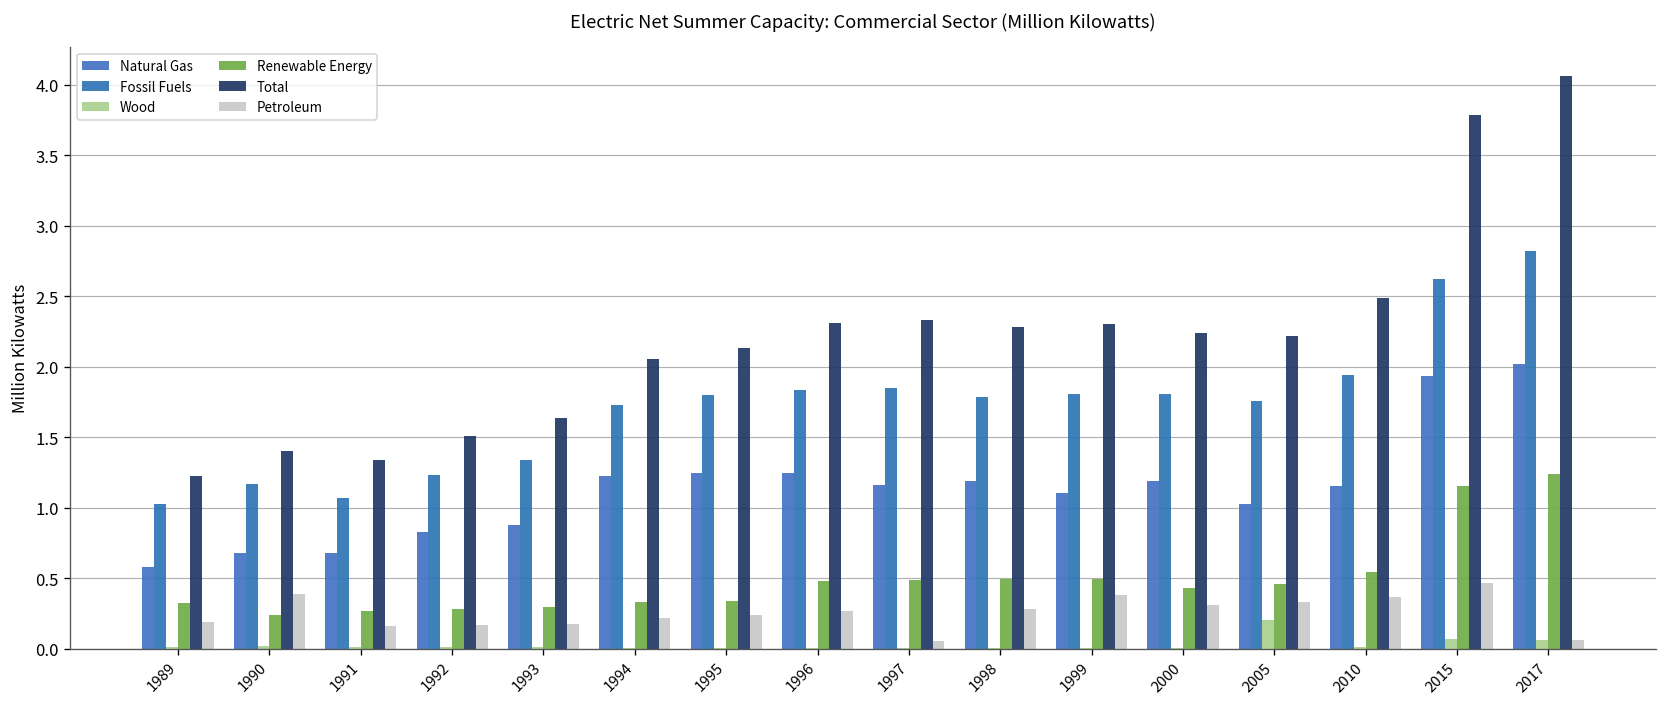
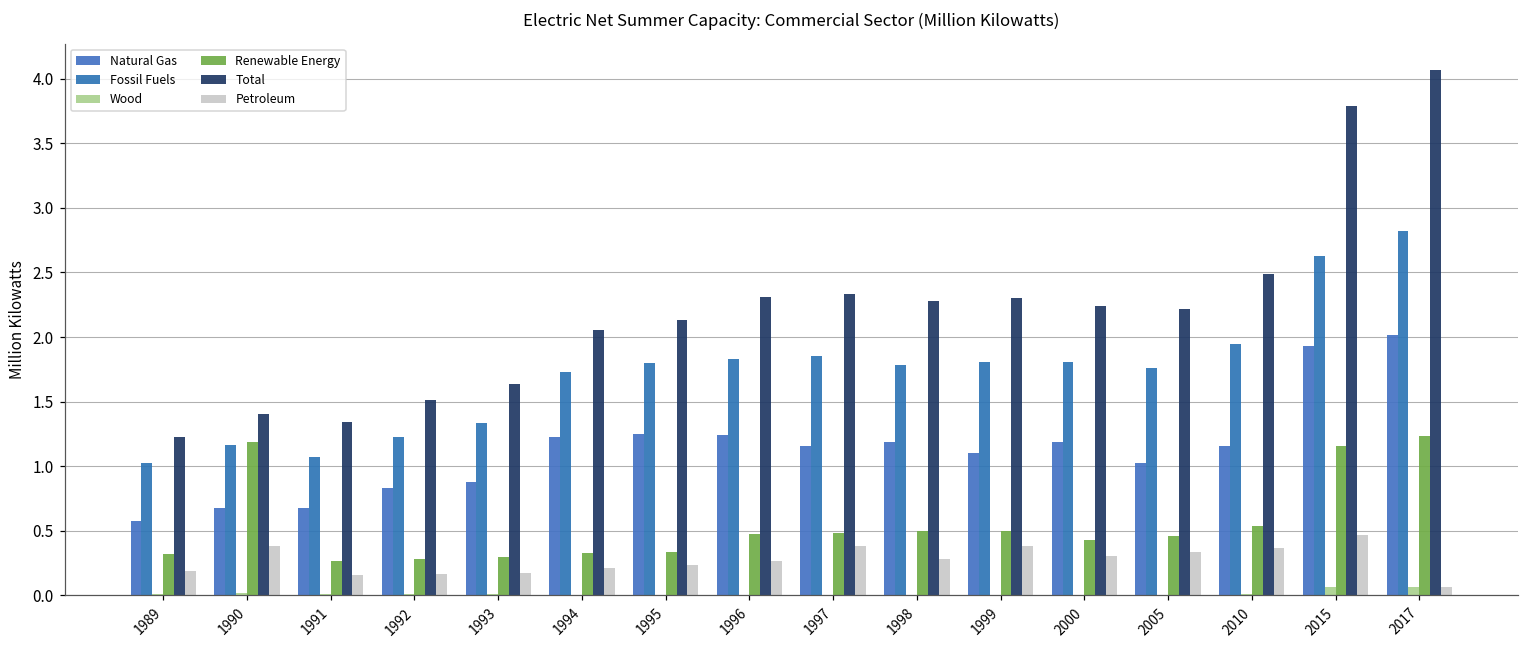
Renewable Energy, 1990: 0.24 -> 1.19
Petroleum, 1997: 0.05 -> 0.38
Wood, 2005: 0.20 -> 0.01
